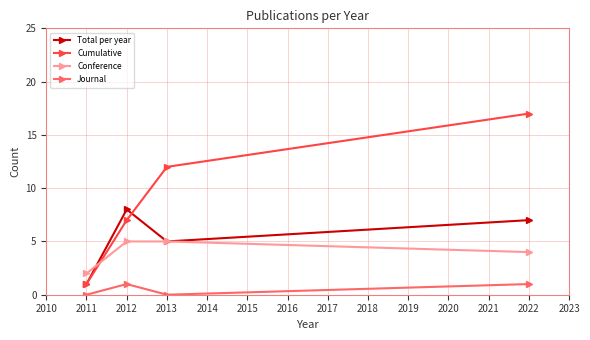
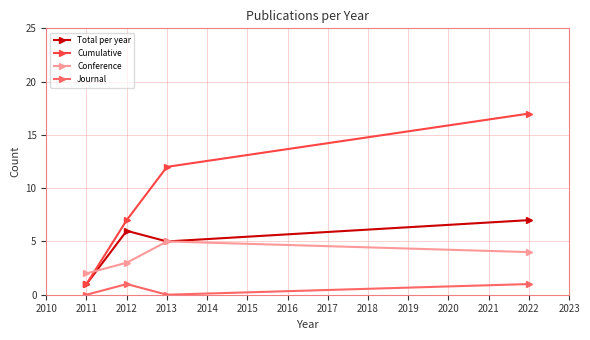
Total per year, 2012: 8 -> 6
Conference, 2012: 5 -> 3
